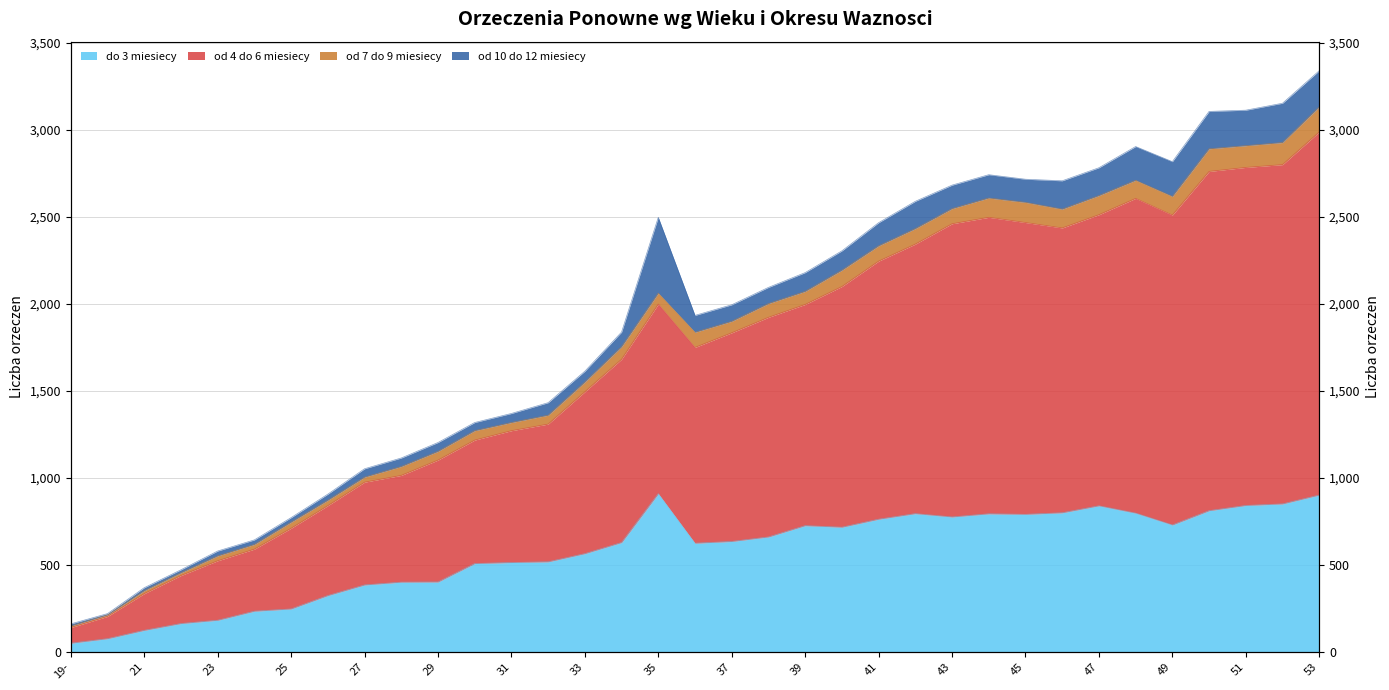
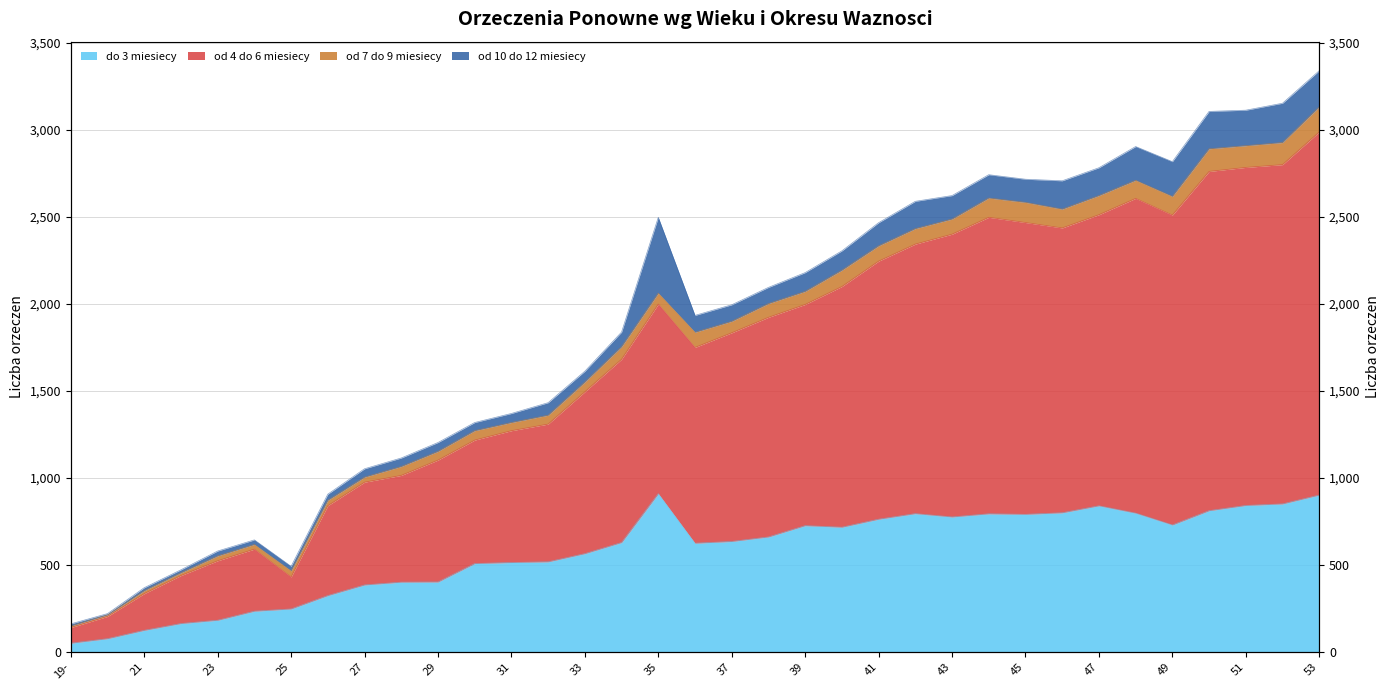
od 4 do 6 miesiecy, 25: 460 -> 180
od 4 do 6 miesiecy, 43: 1,690 -> 1,630
